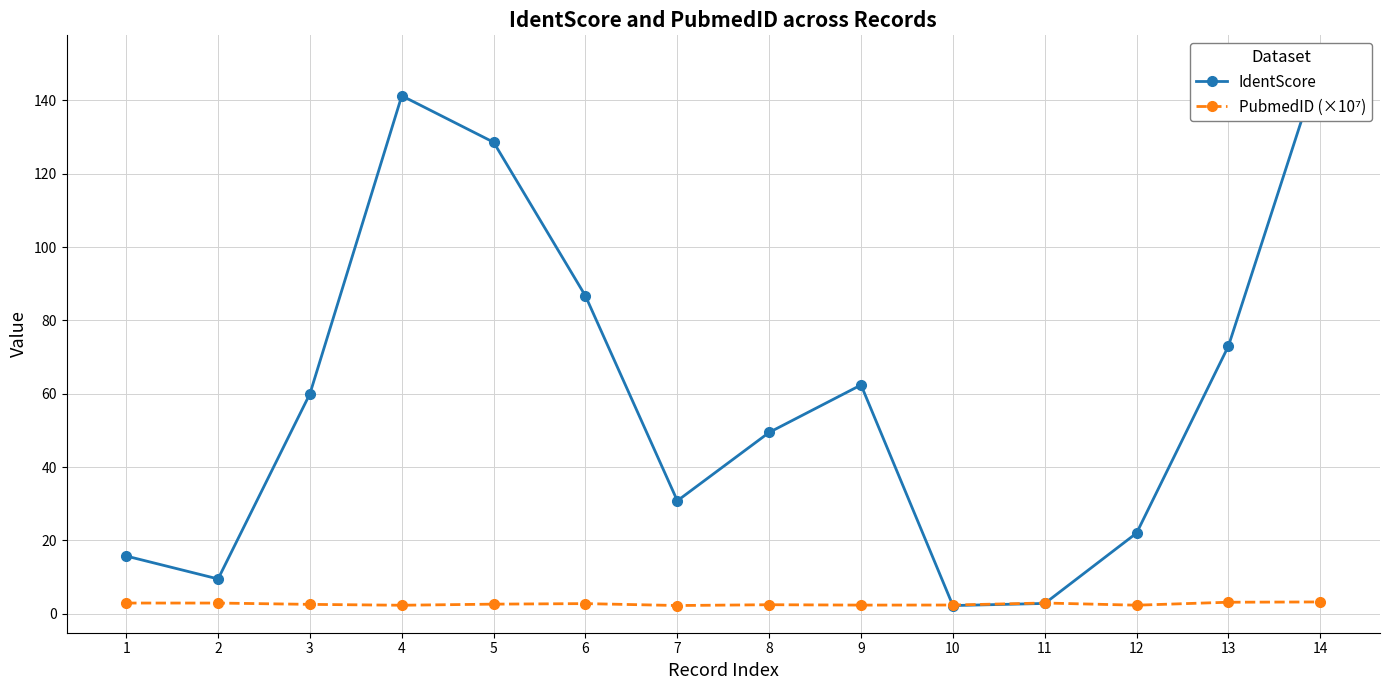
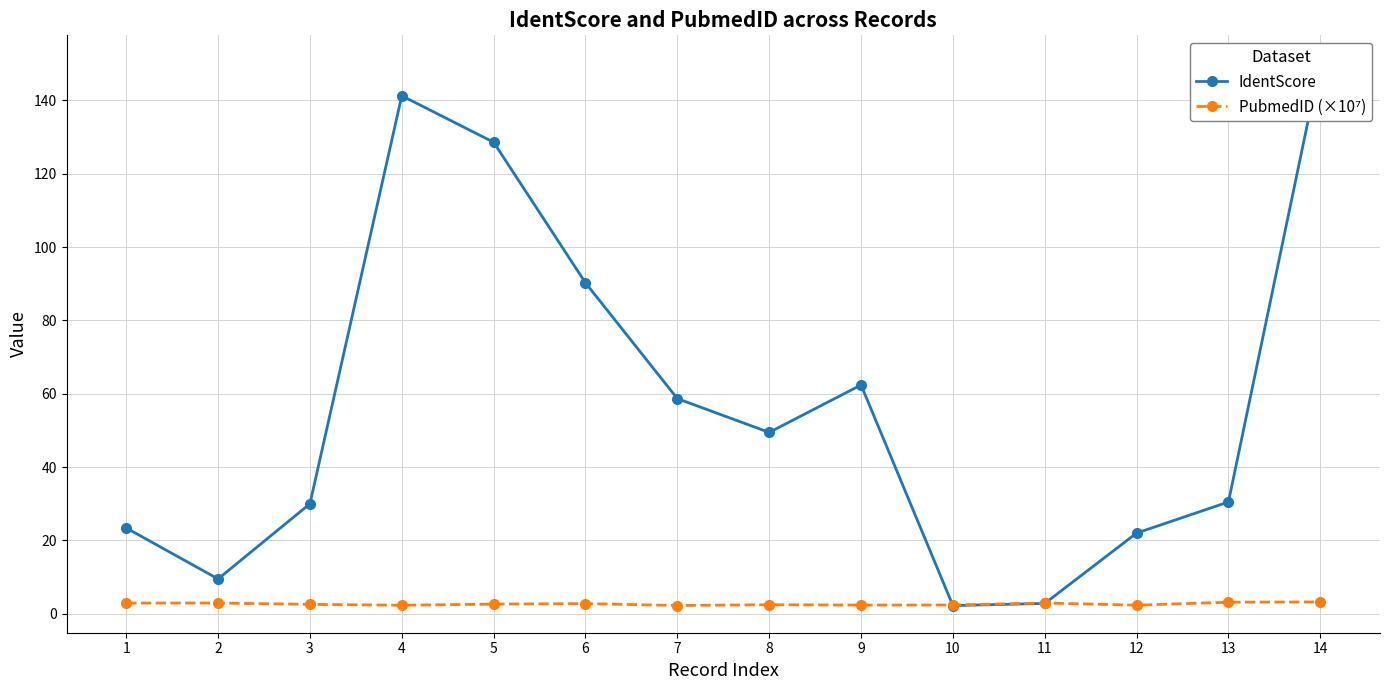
IdentScore, 1: 16 -> 23
IdentScore, 3: 60 -> 30
IdentScore, 6: 87 -> 90
IdentScore, 7: 31 -> 59
IdentScore, 13: 73 -> 30
